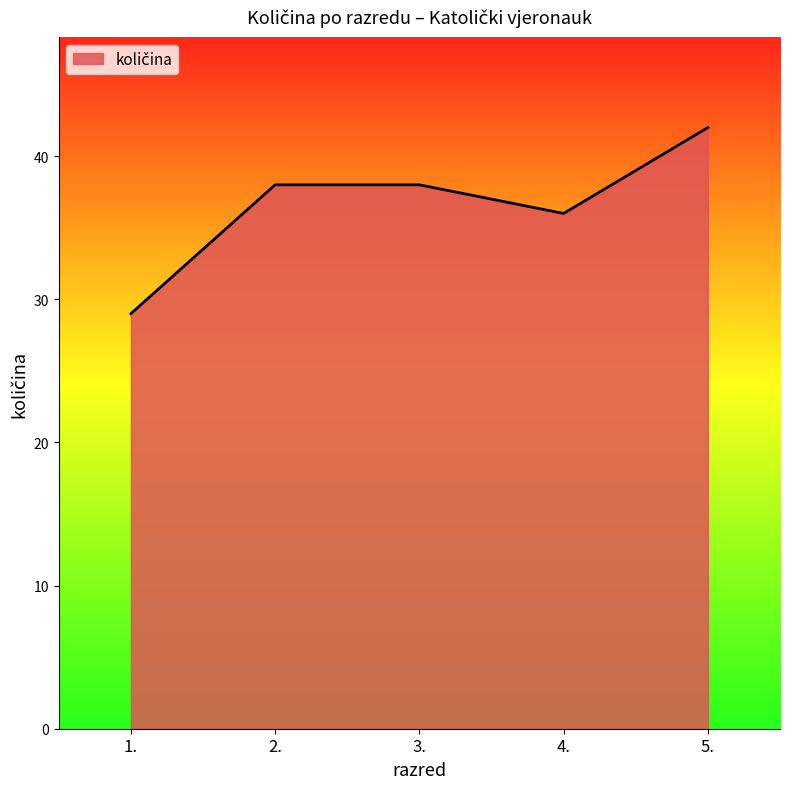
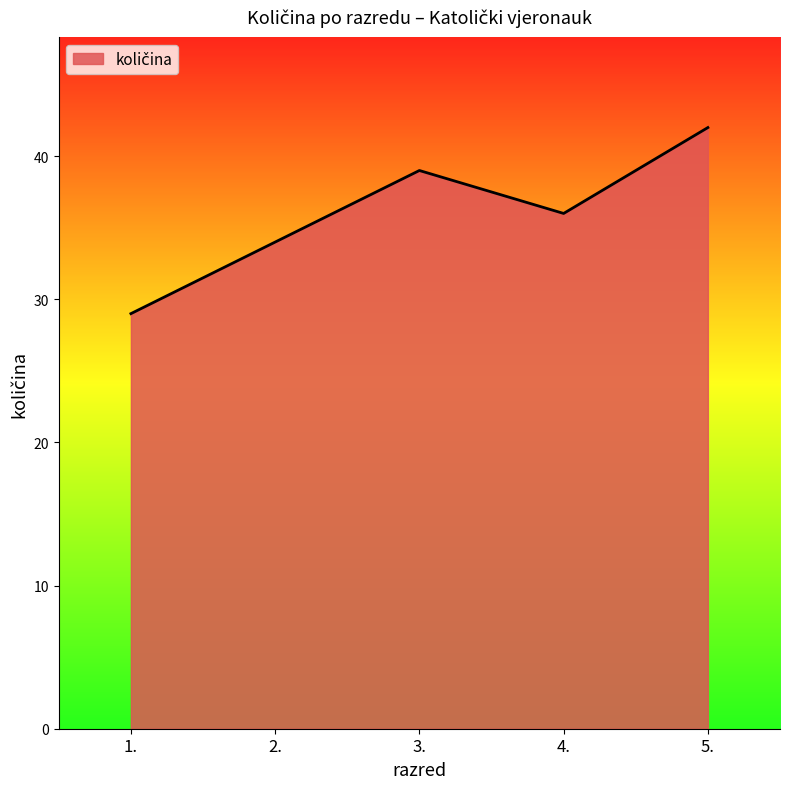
2.: 38 -> 34
3.: 38 -> 39
